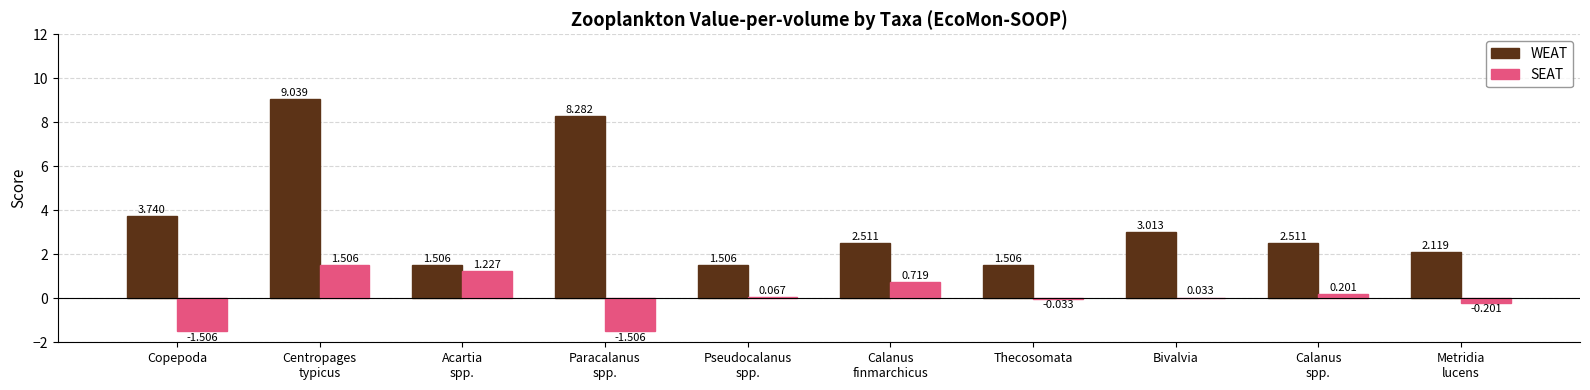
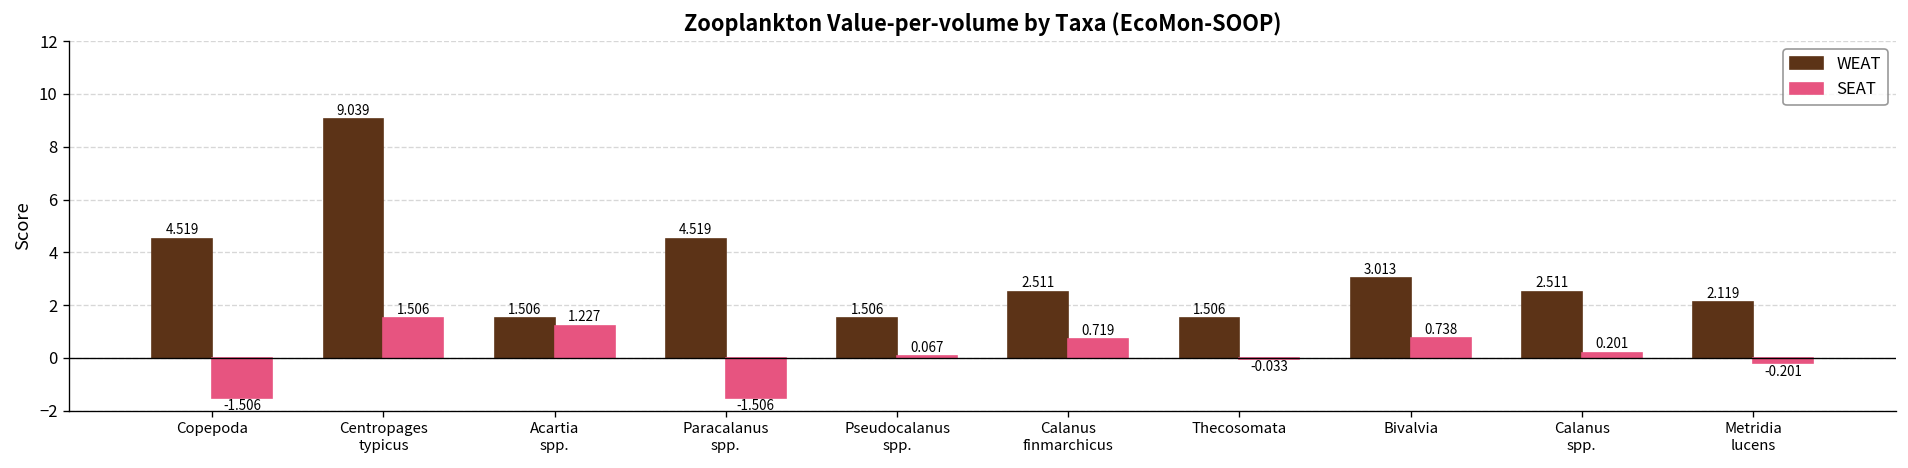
WEAT, Copepoda: 3.740 -> 4.519
WEAT, Paracalanus spp.: 8.282 -> 4.519
SEAT, Bivalvia: 0.033 -> 0.738
